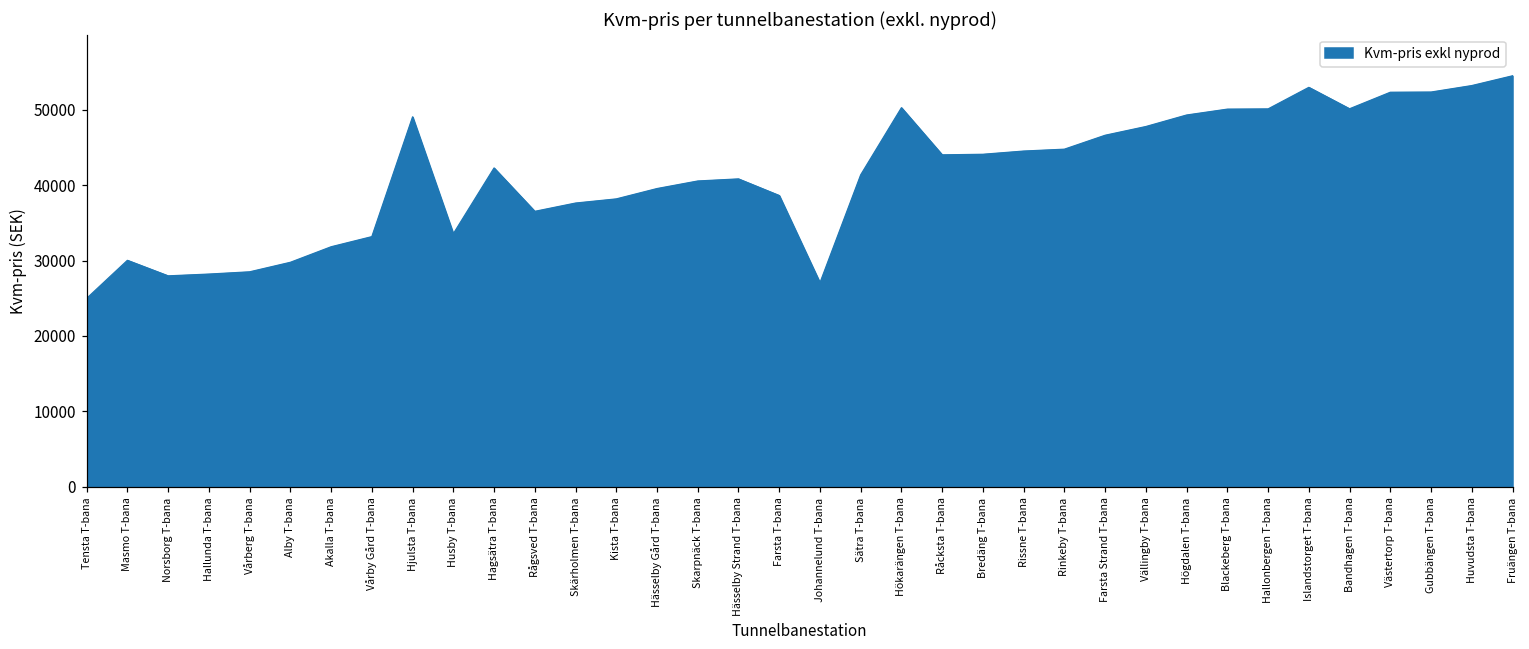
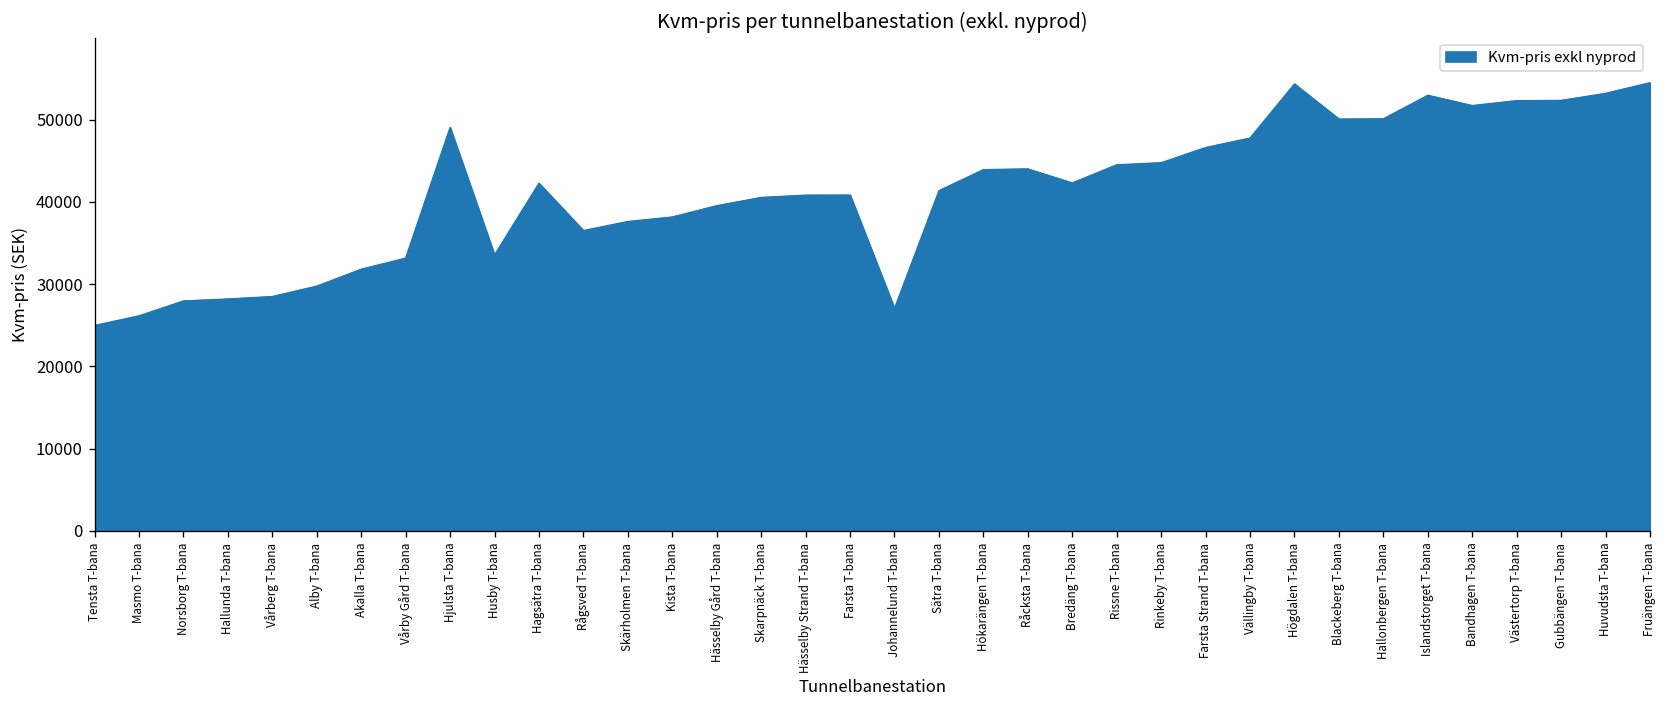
Masmo T-bana: 30000 -> 26000
Farsta T-bana: 39000 -> 41000
Hökarängen T-bana: 50000 -> 44000
Bredäng T-bana: 44000 -> 42000
Högdalen T-bana: 49000 -> 54000
Bandhagen T-bana: 50000 -> 52000
